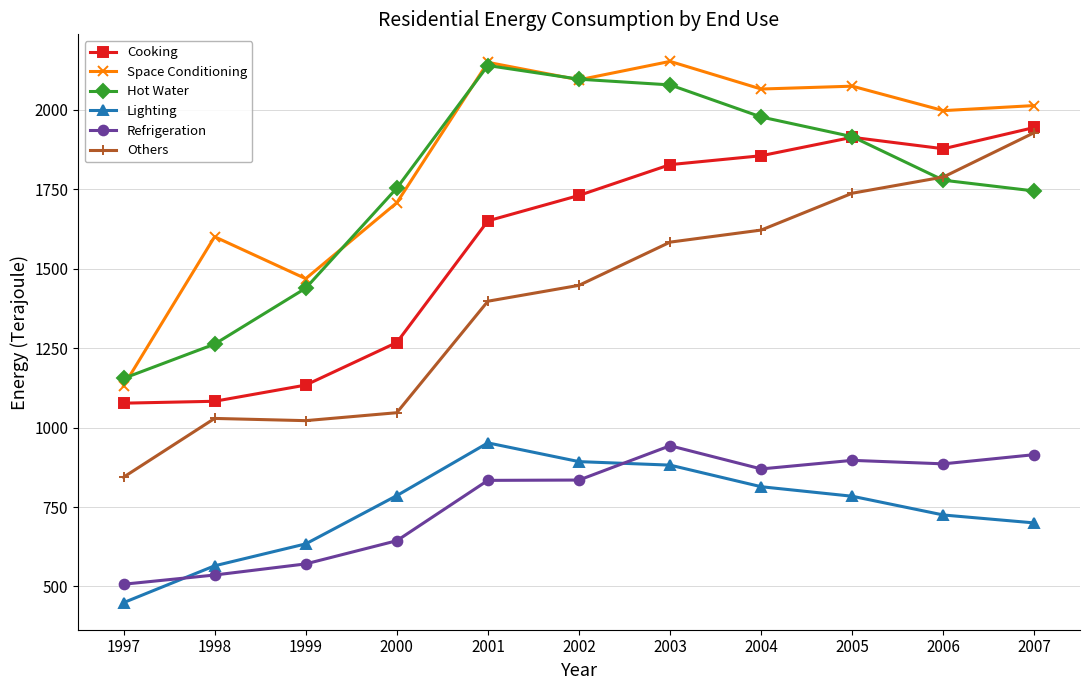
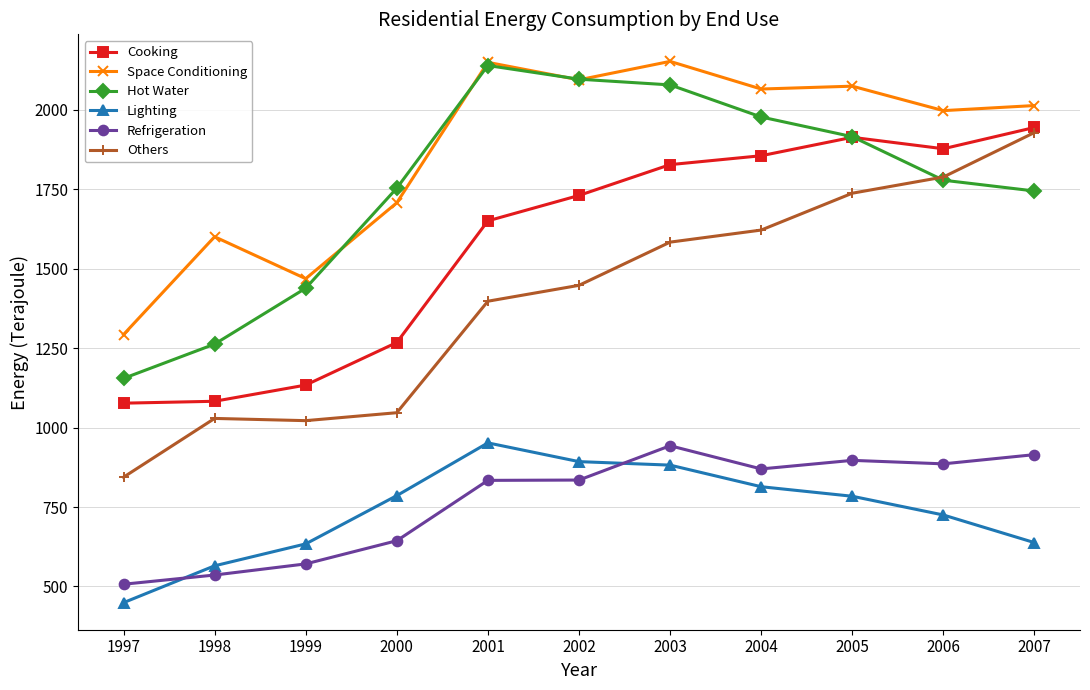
Space Conditioning, 1997: 1130 -> 1290
Lighting, 2007: 700 -> 640
